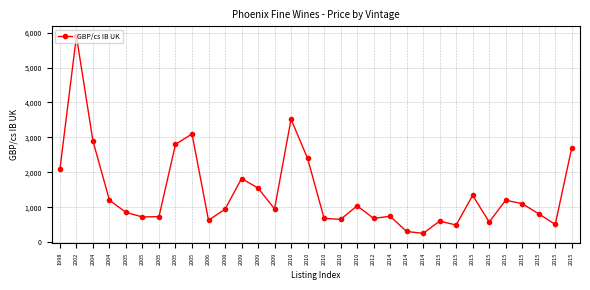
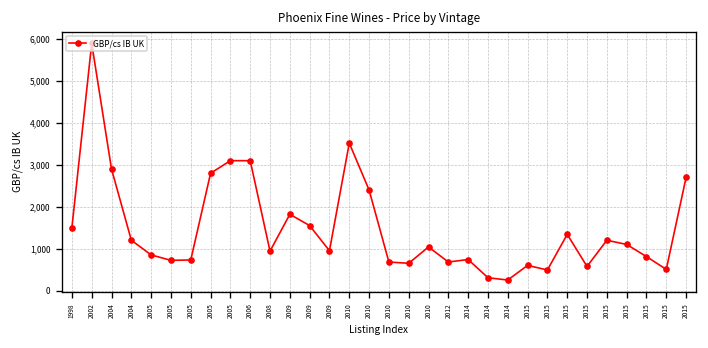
1998: 2,100 -> 1,500
2006: 600 -> 3,100
